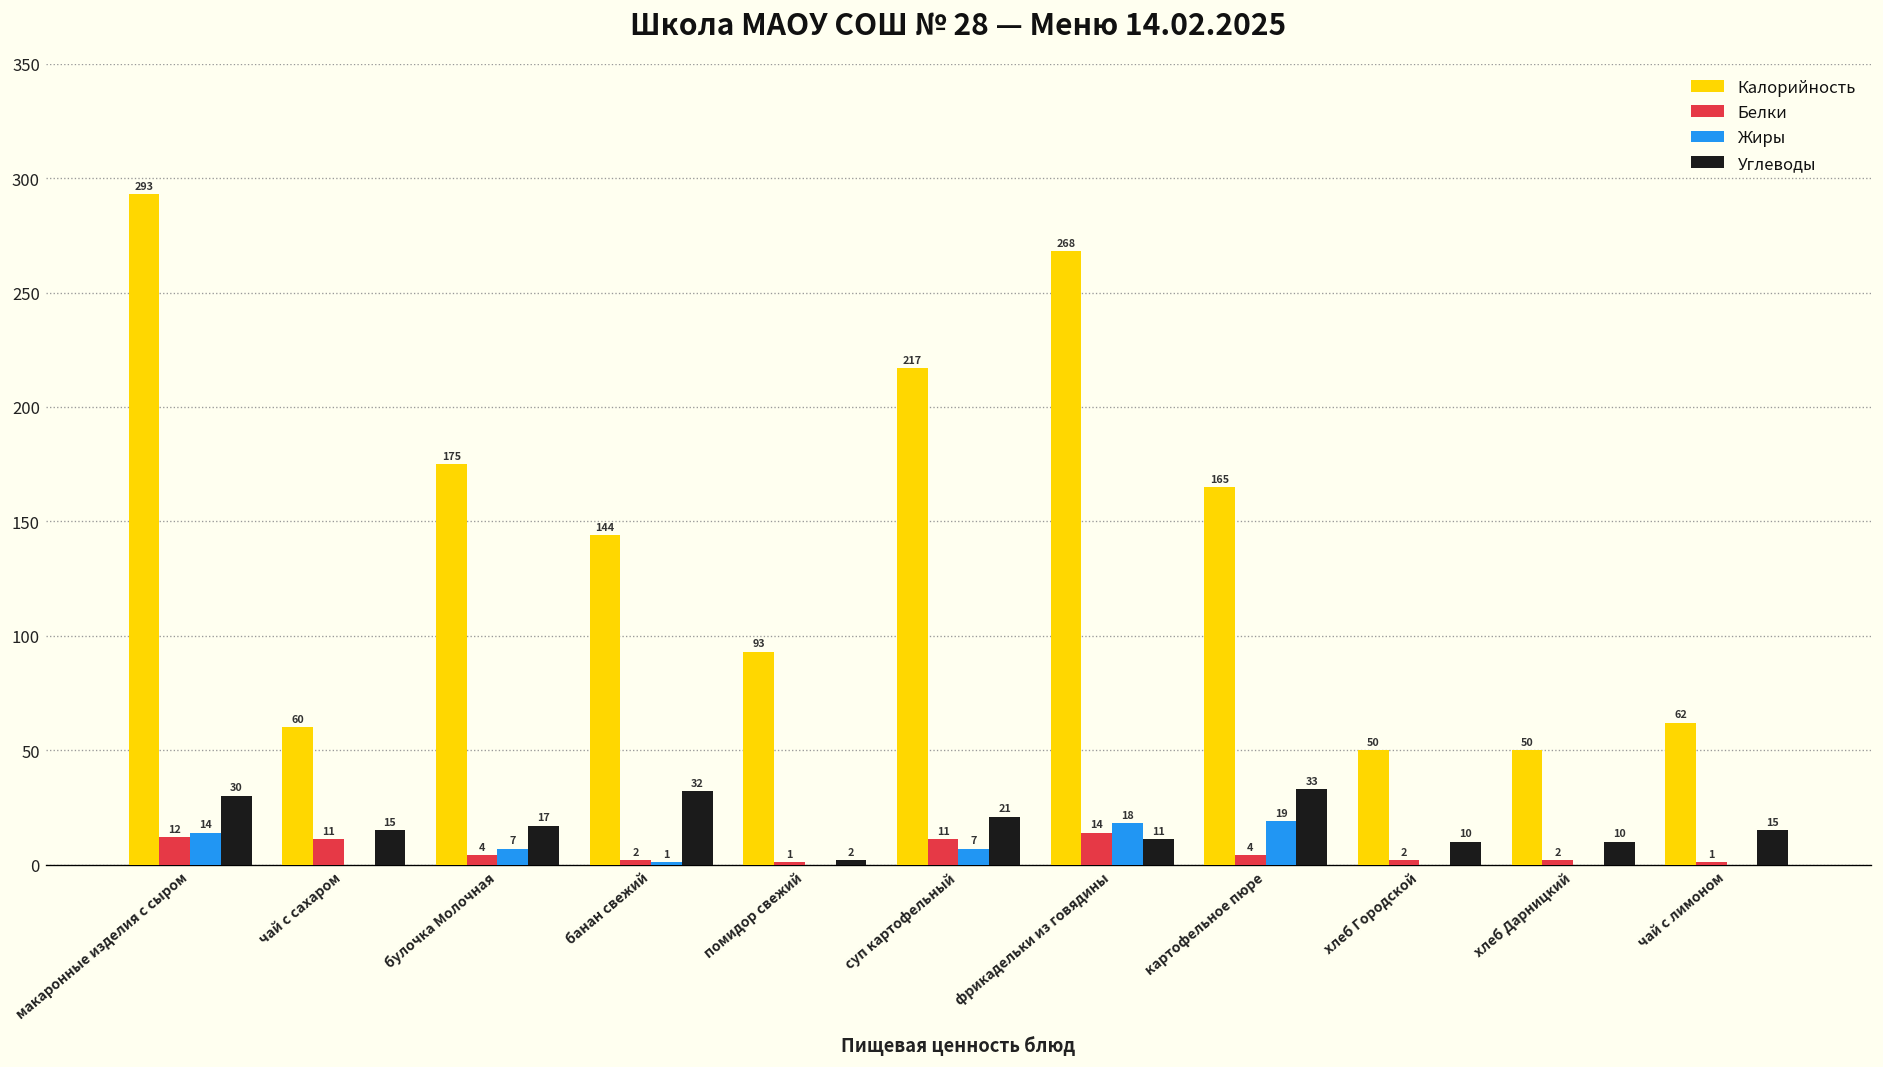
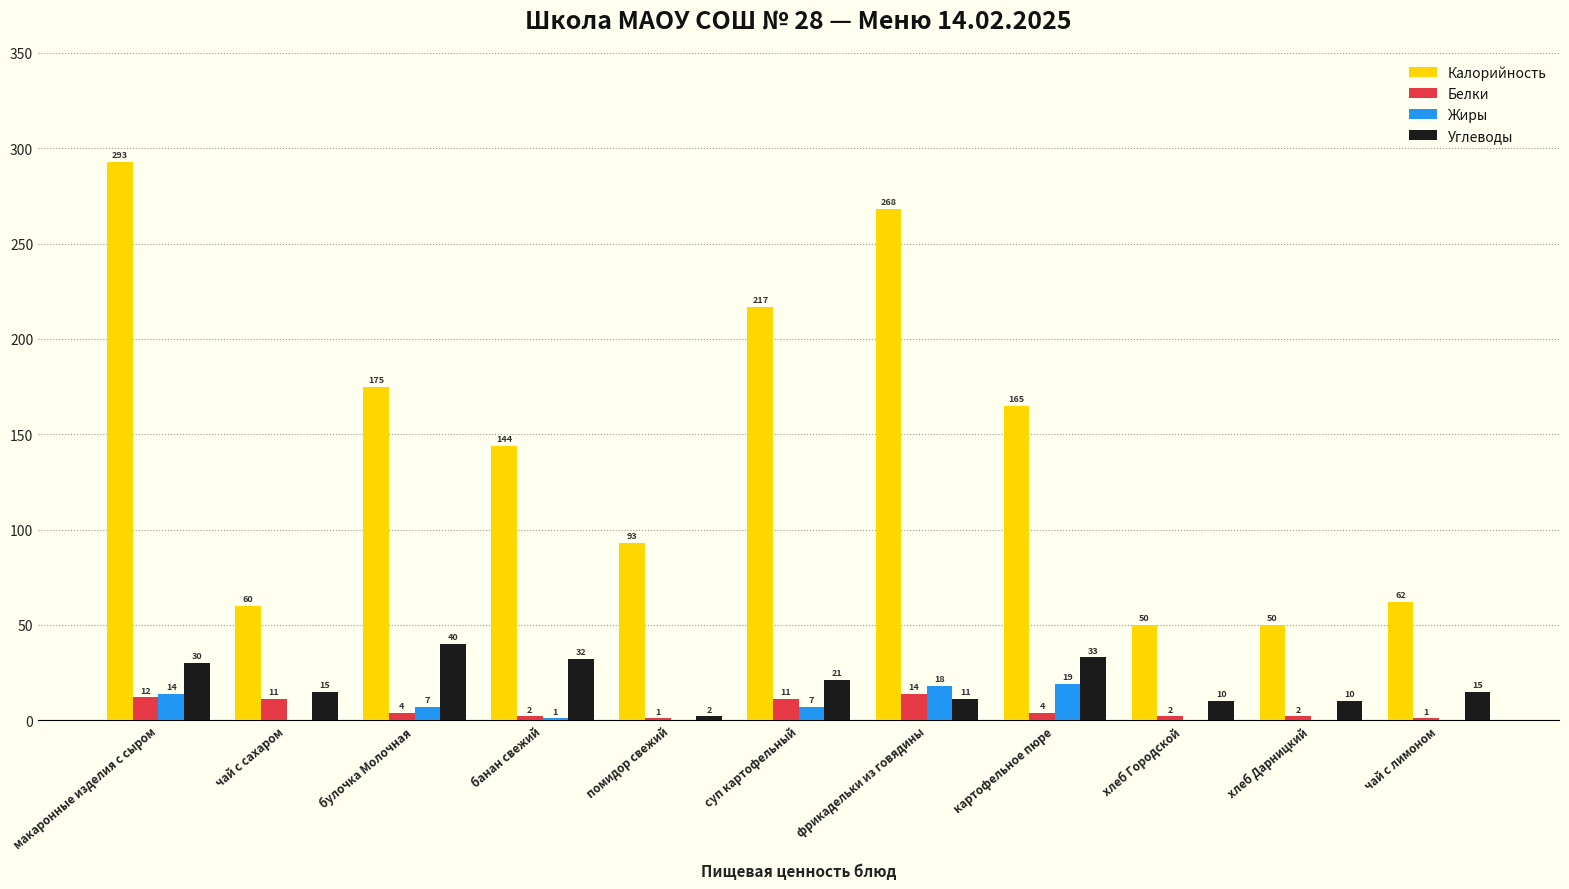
Углеводы, булочка Молочная: 17 -> 40
